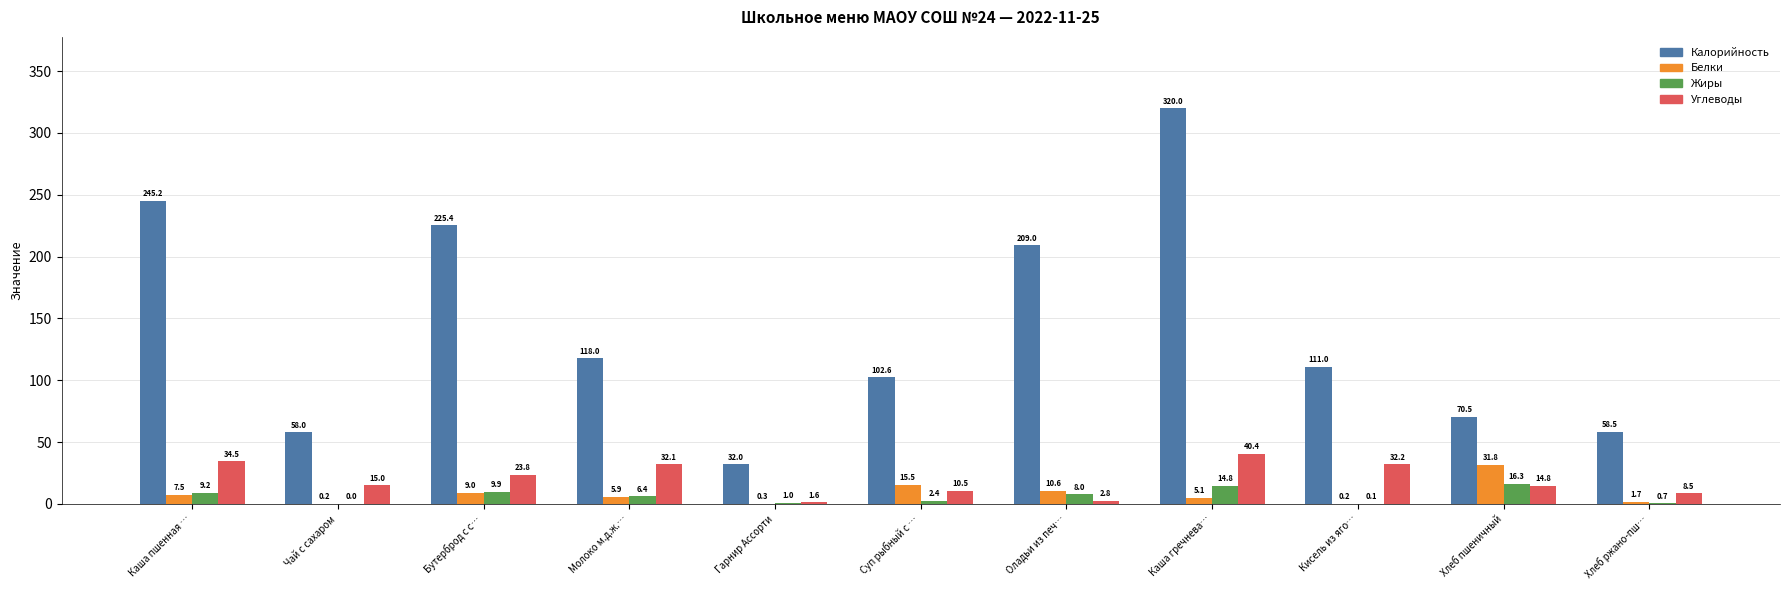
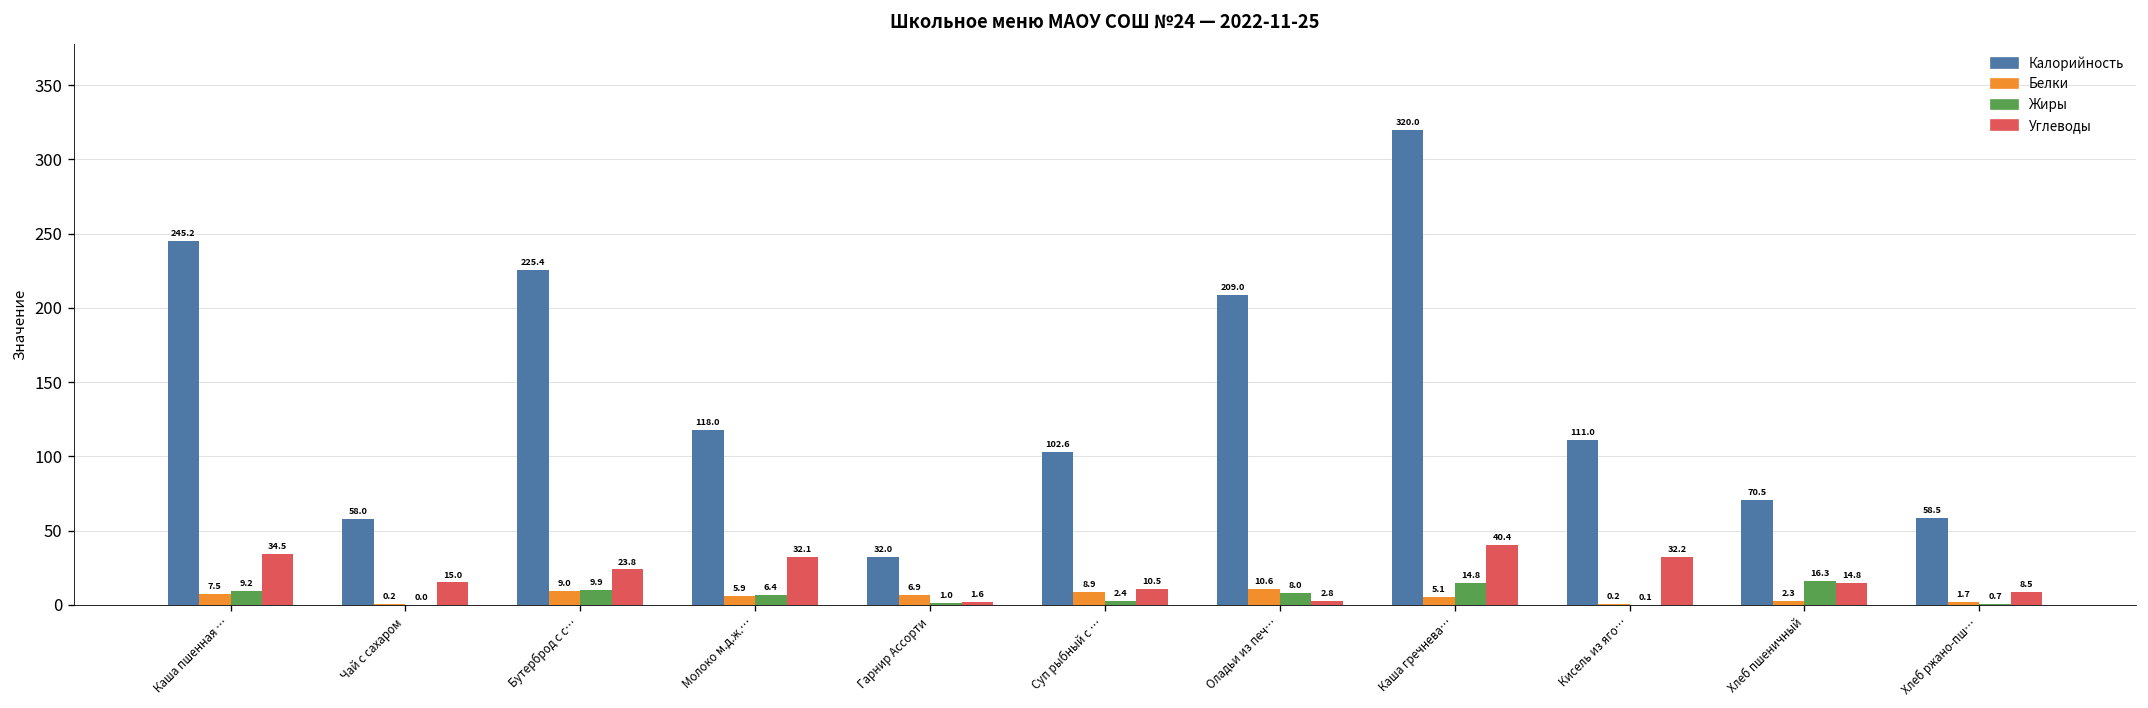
Белки, Гарнир Ассорти: 0.3 -> 6.9
Белки, Суп рыбный с …: 15.5 -> 8.9
Белки, Хлеб пшеничный: 31.8 -> 2.3
